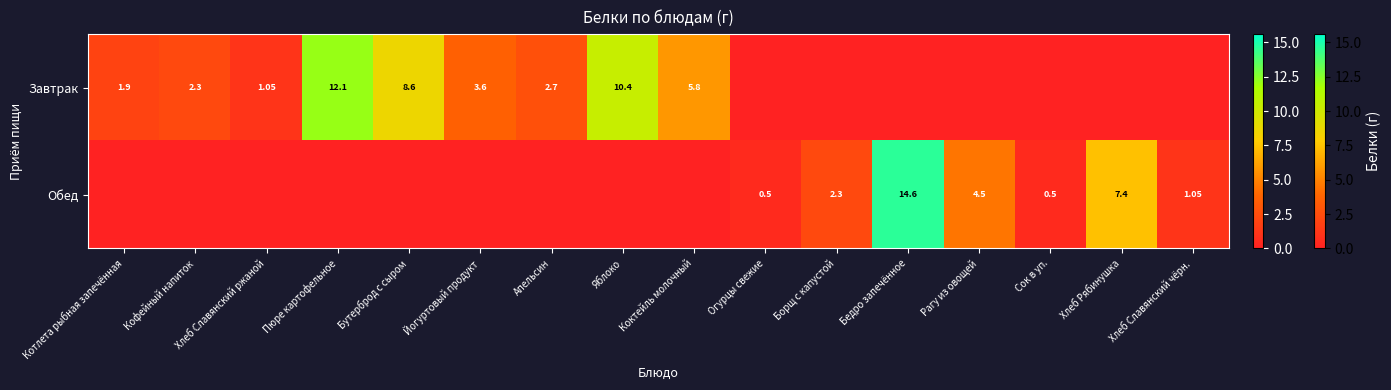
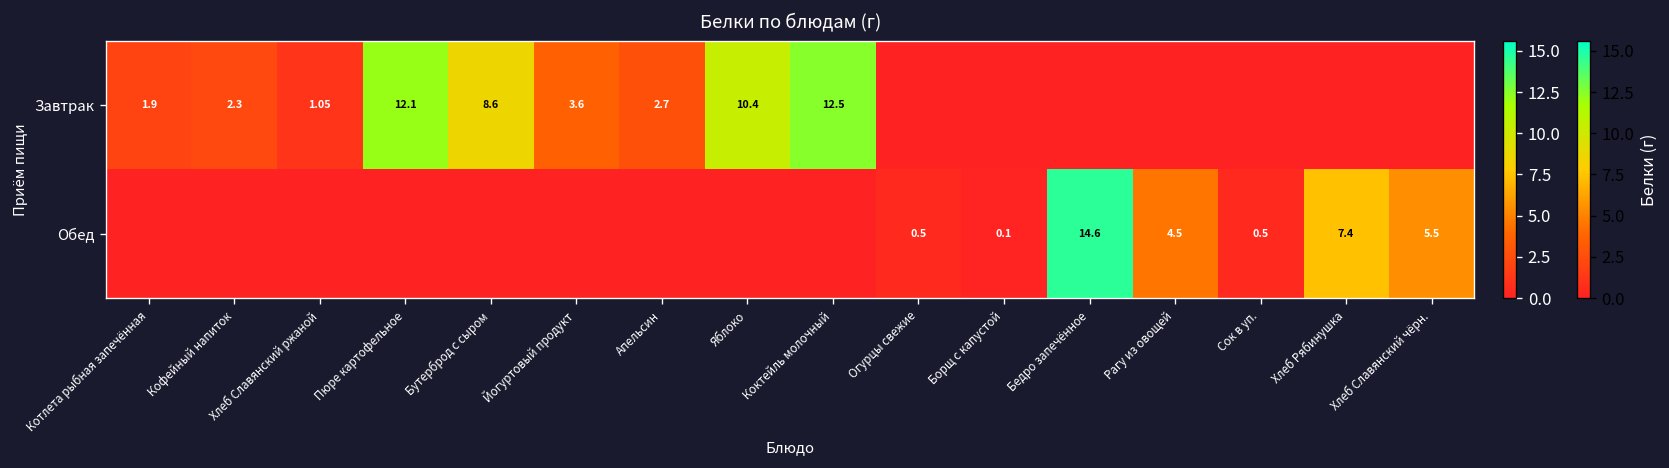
Завтрак, Коктейль молочный: 5.8 -> 12.5
Обед, Борщ с капустой: 2.3 -> 0.1
Обед, Хлеб Славянский чёрн.: 1.05 -> 5.5
